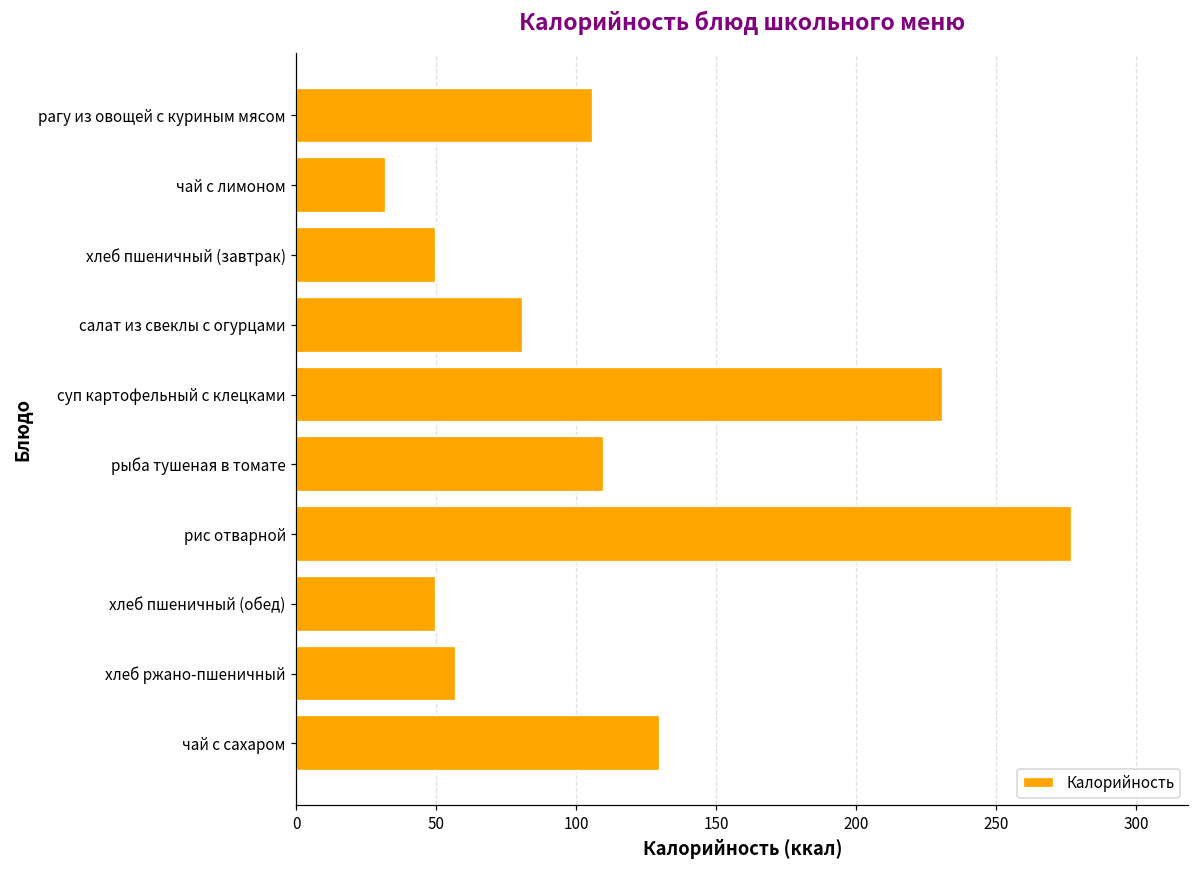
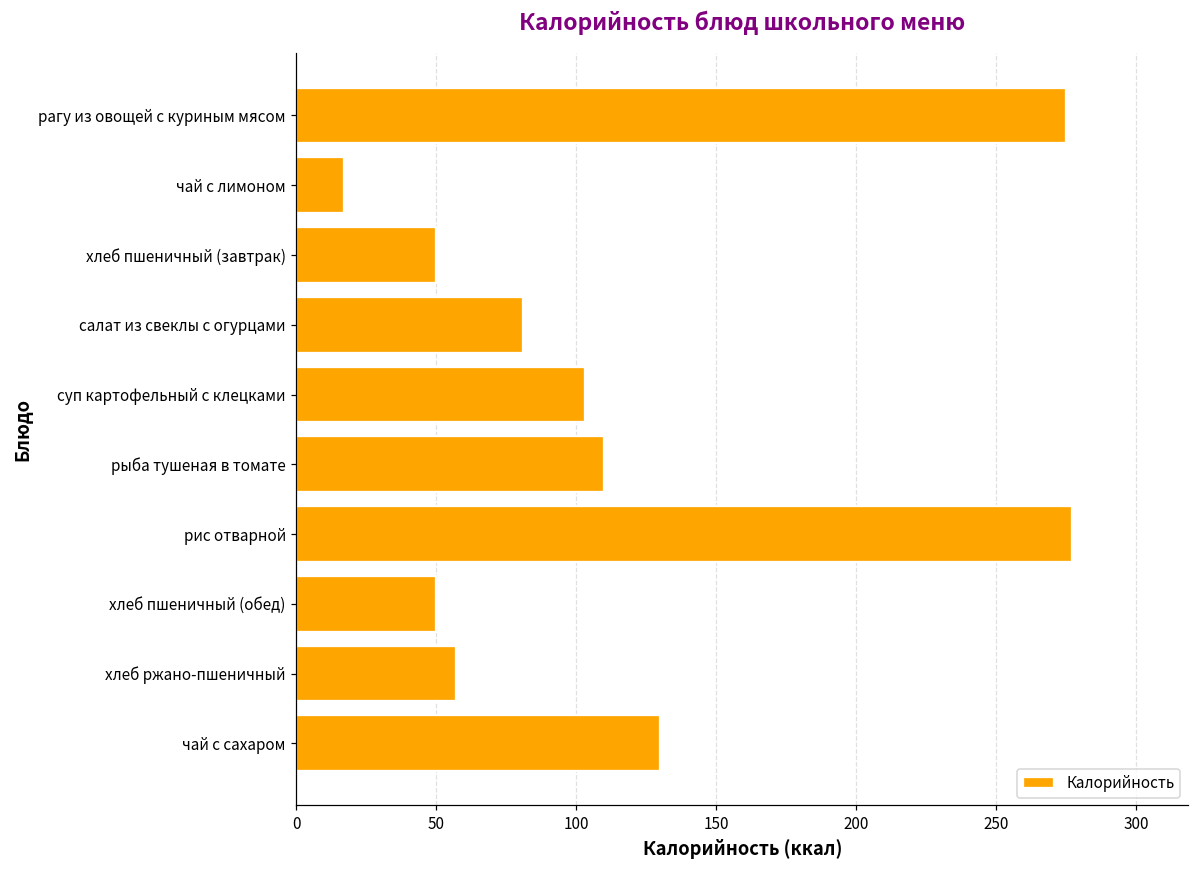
рагу из овощей с куриным мясом: 106 -> 275
чай с лимоном: 32 -> 17
суп картофельный с клецками: 231 -> 103
